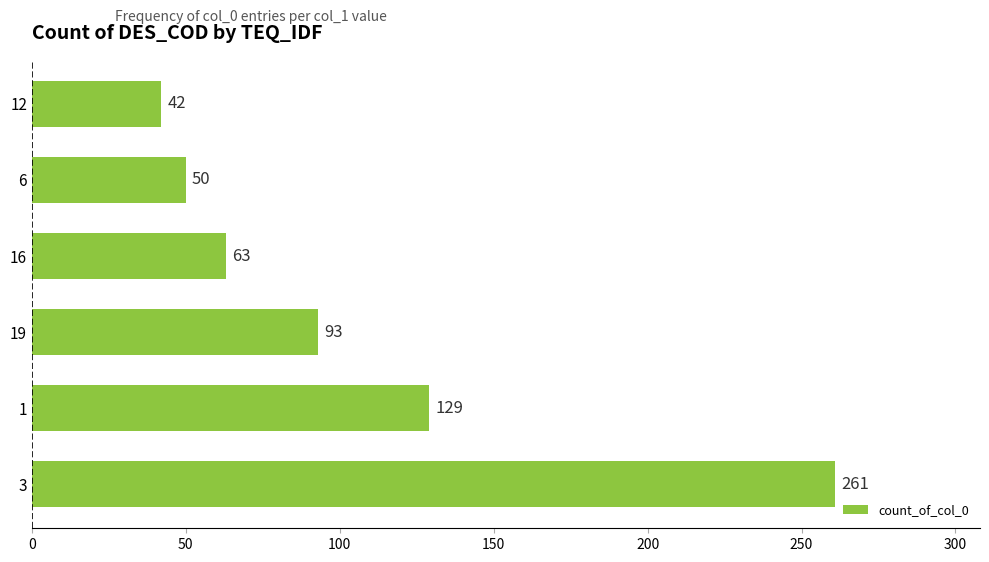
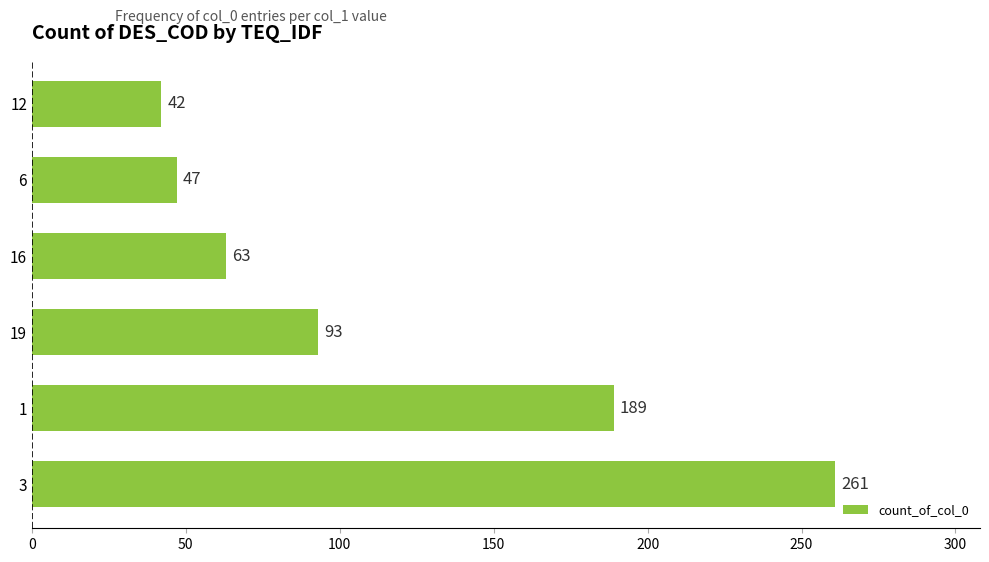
6: 50 -> 47
1: 129 -> 189
